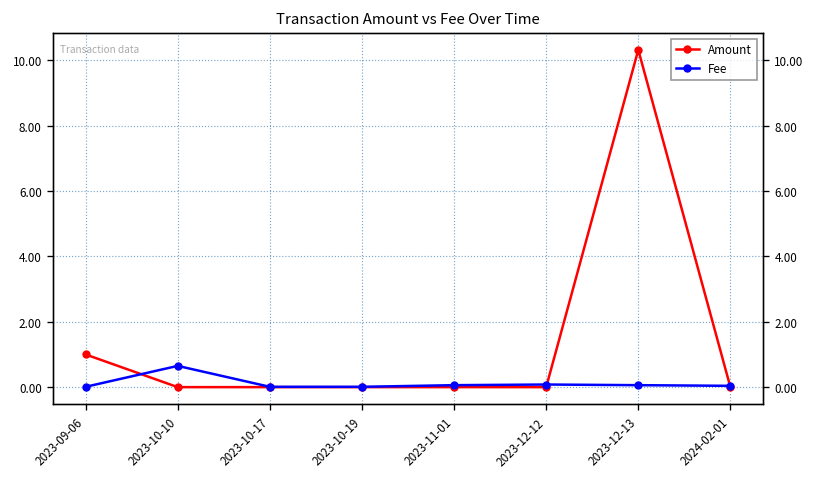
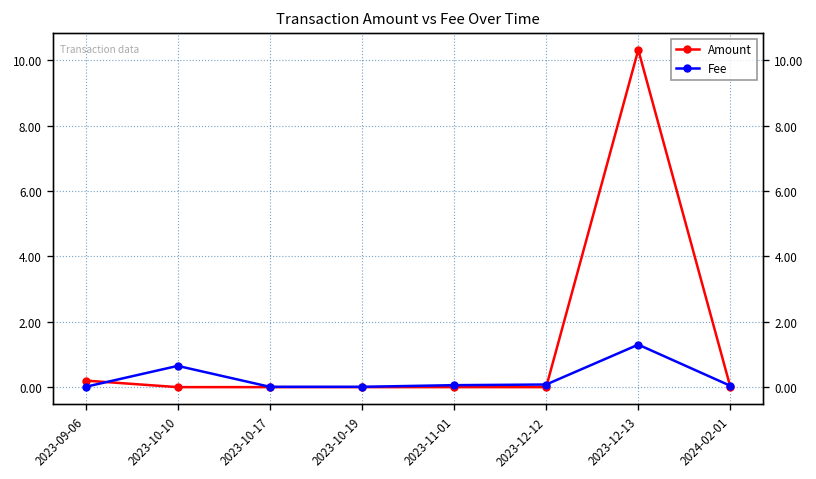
Amount, 2023-09-06: 1.0 -> 0.2
Fee, 2023-12-13: 0.1 -> 1.3
